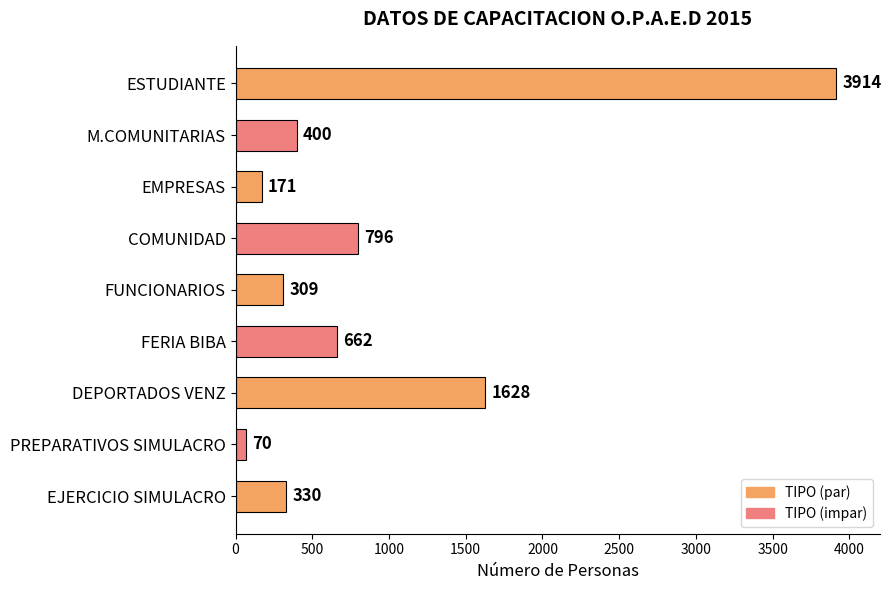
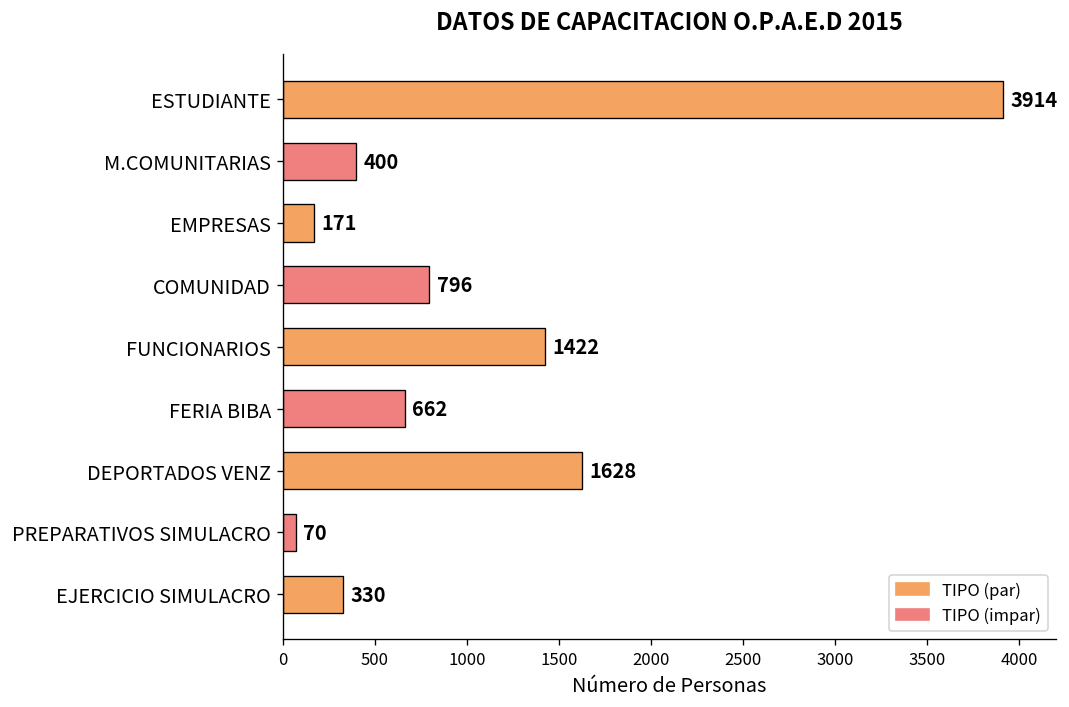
FUNCIONARIOS: 309 -> 1422
